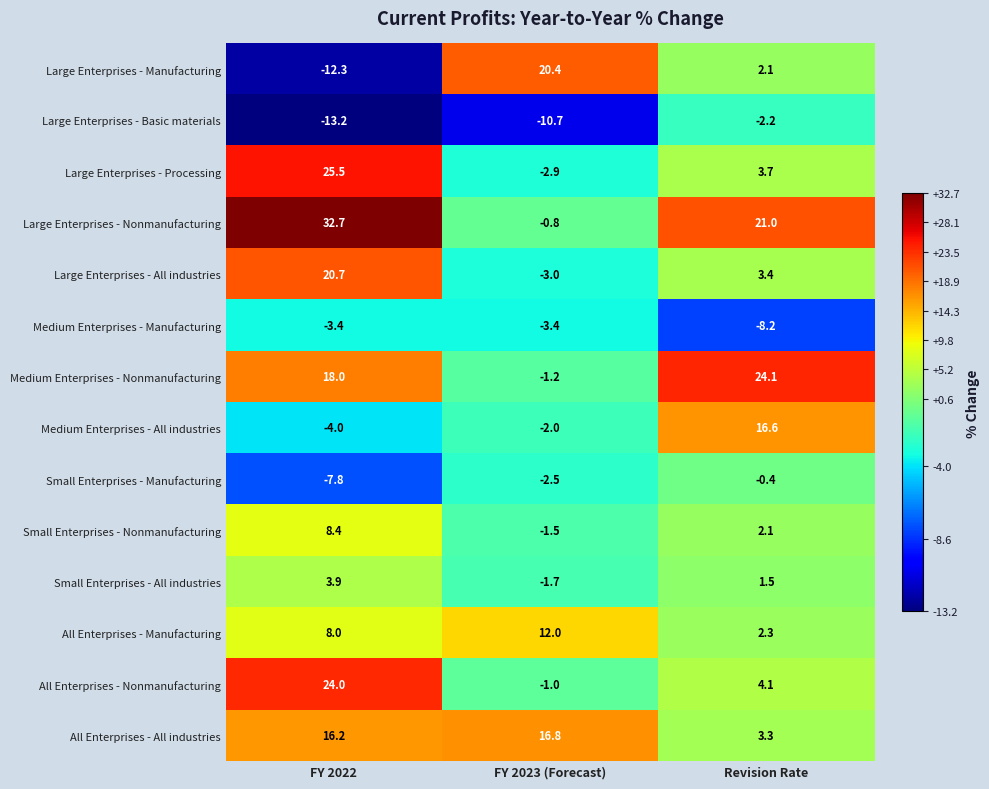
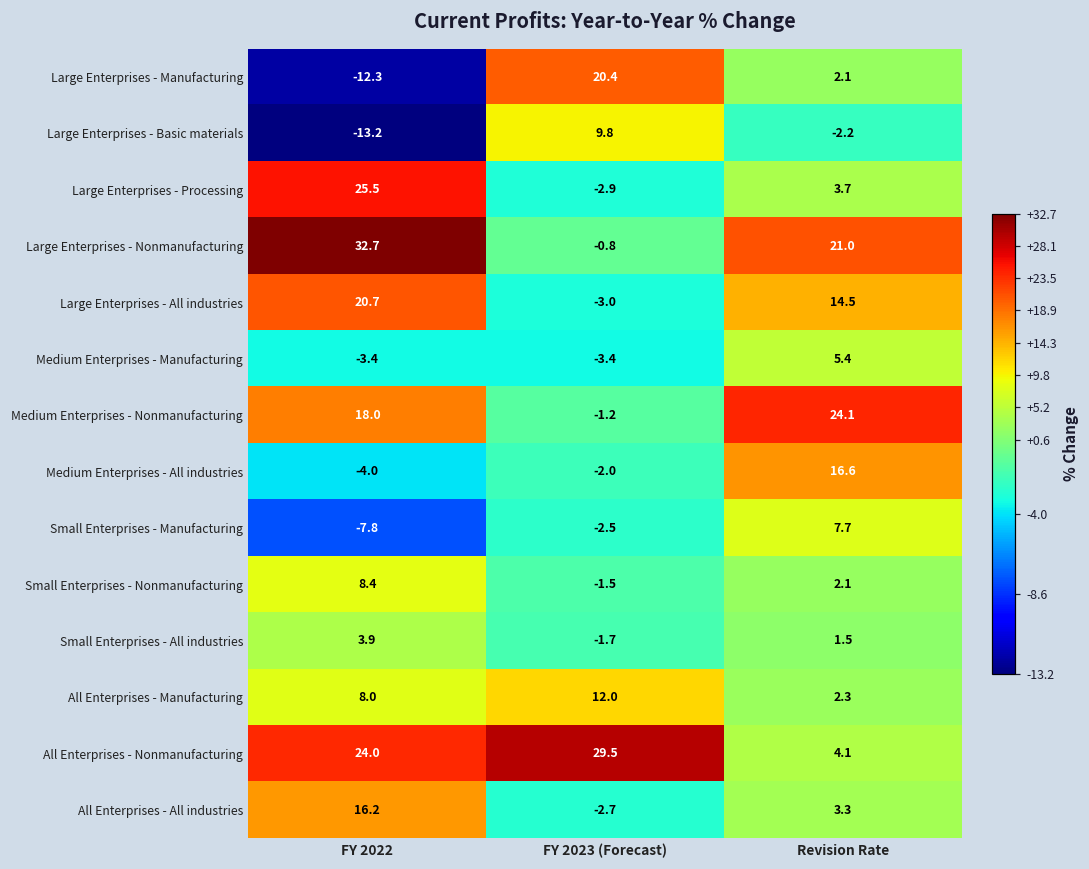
Large Enterprises - Basic materials, FY 2023 (Forecast): -10.7 -> 9.8
Large Enterprises - All industries, Revision Rate: 3.4 -> 14.5
Medium Enterprises - Manufacturing, Revision Rate: -8.2 -> 5.4
Small Enterprises - Manufacturing, Revision Rate: -0.4 -> 7.7
All Enterprises - Nonmanufacturing, FY 2023 (Forecast): -1.0 -> 29.5
All Enterprises - All industries, FY 2023 (Forecast): 16.8 -> -2.7
